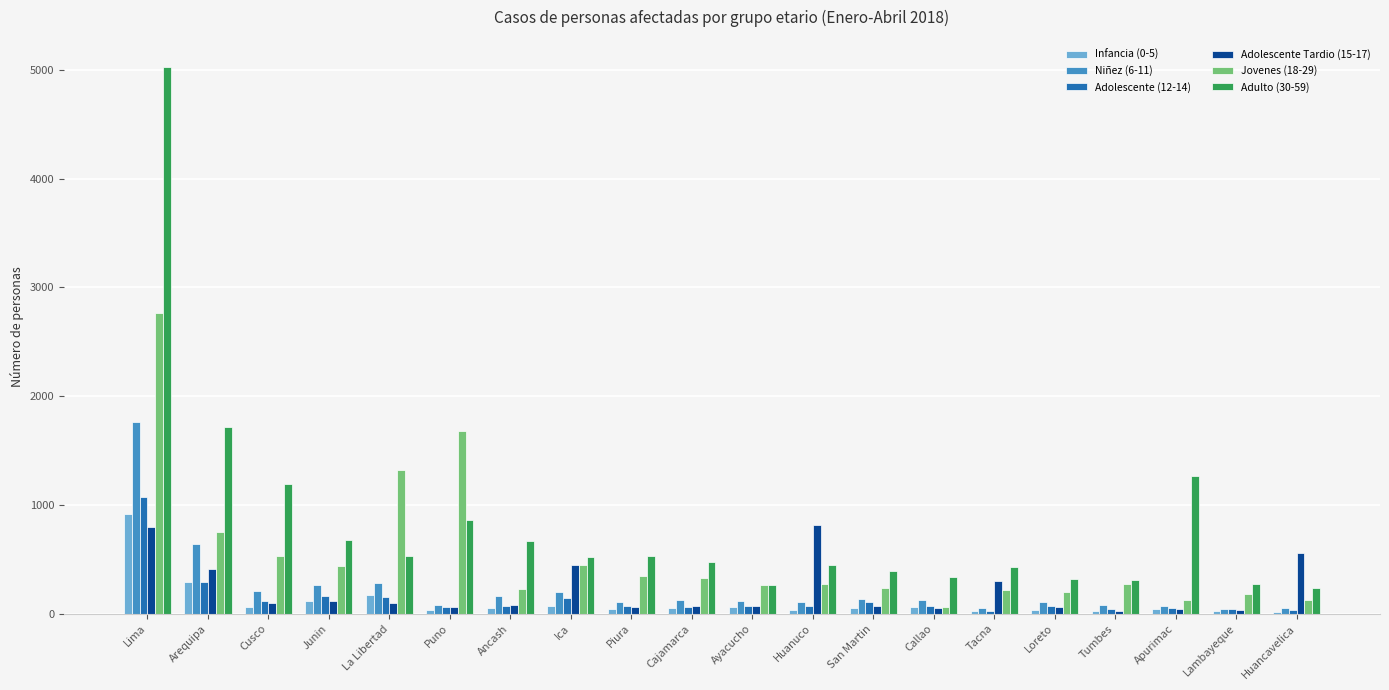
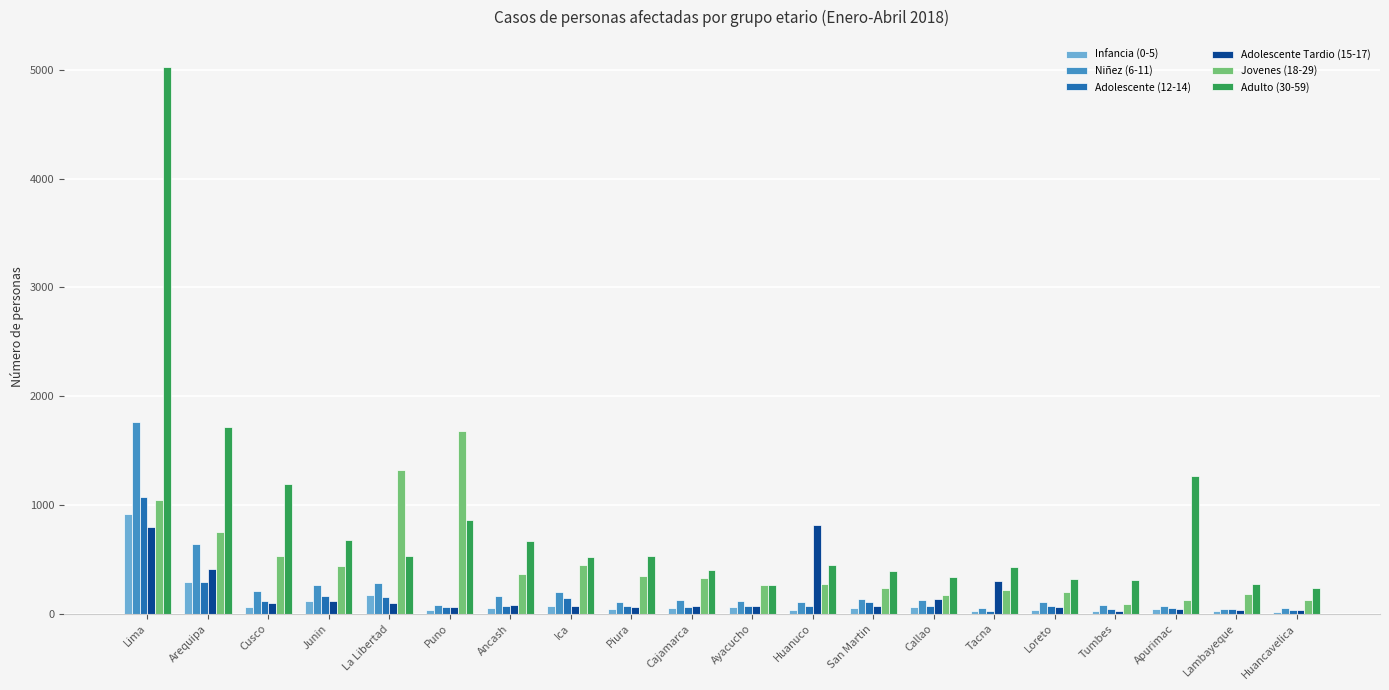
Jovenes (18-29), Lima: 2760 -> 1050
Jovenes (18-29), Ancash: 220 -> 360
Adolescente Tardio (15-17), Ica: 450 -> 70
Adulto (30-59), Cajamarca: 480 -> 400
Adolescente Tardio (15-17), Callao: 50 -> 130
Jovenes (18-29), Callao: 60 -> 180
Jovenes (18-29), Tumbes: 270 -> 90
Adolescente Tardio (15-17), Huancavelica: 560 -> 30
